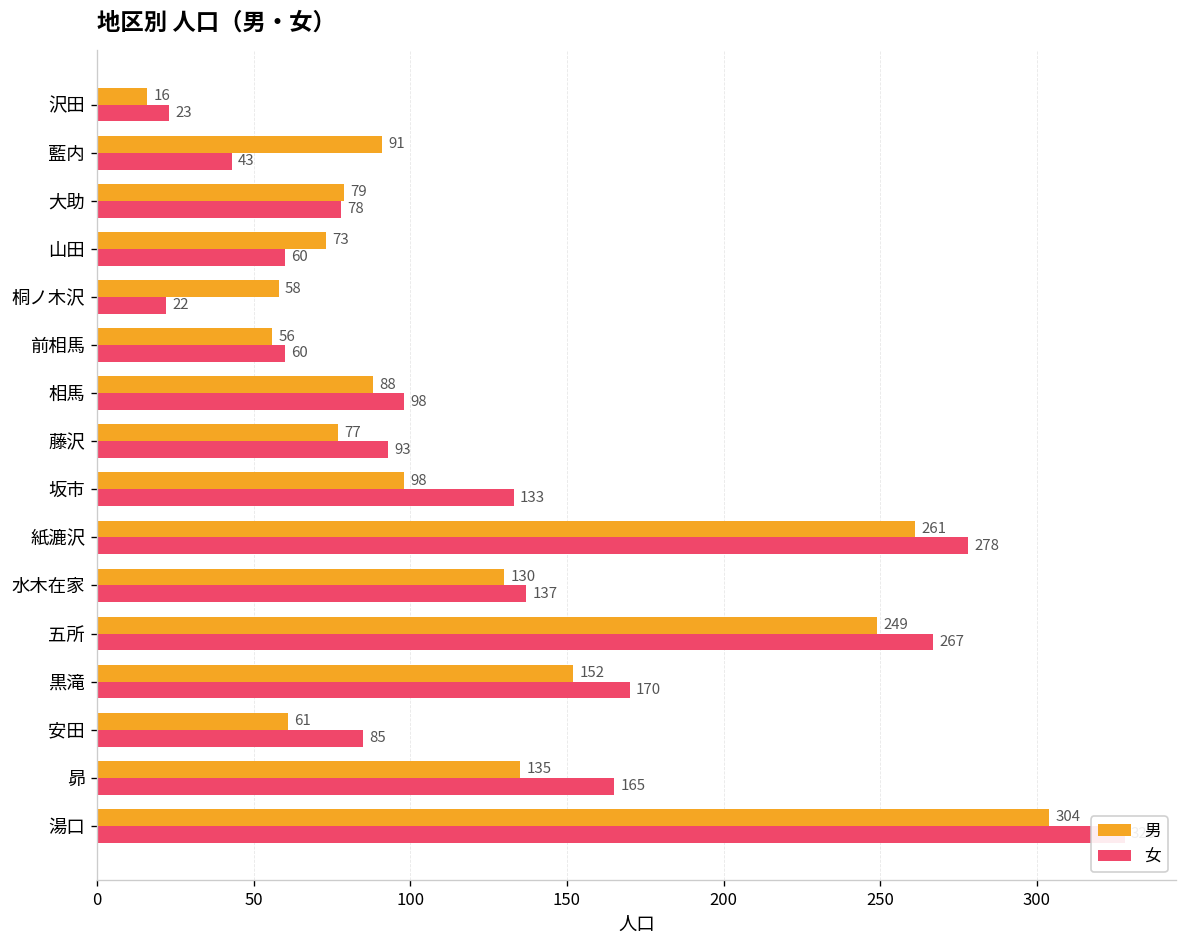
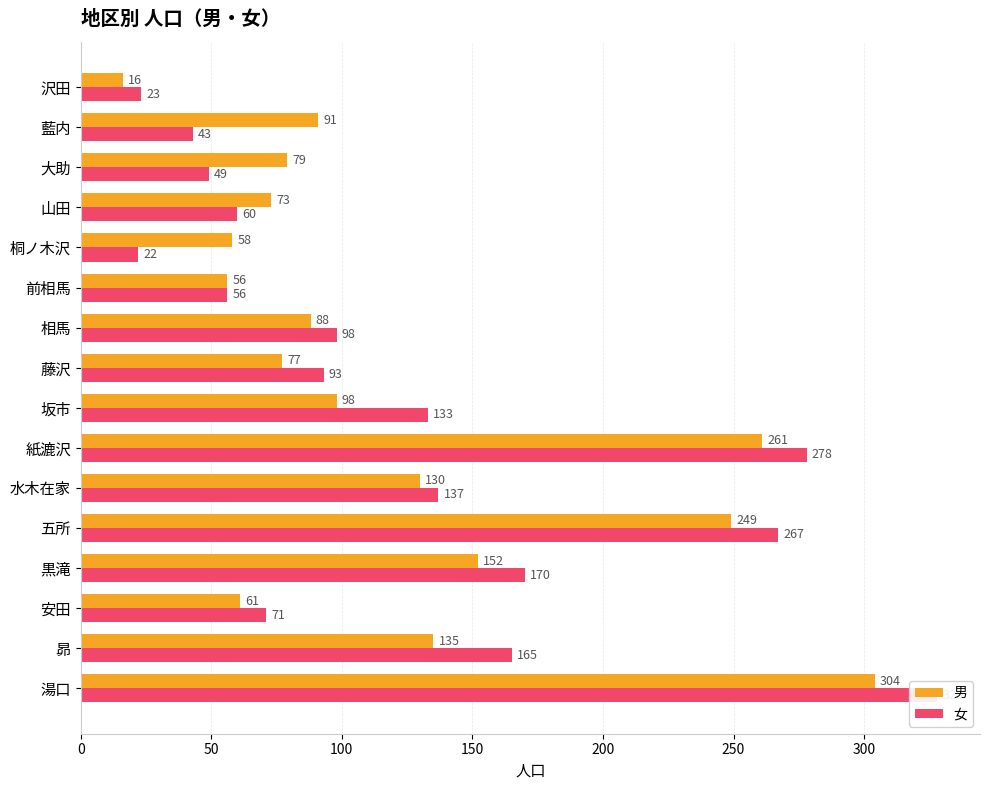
女, 大助: 78 -> 49
女, 前相馬: 60 -> 56
女, 安田: 85 -> 71
